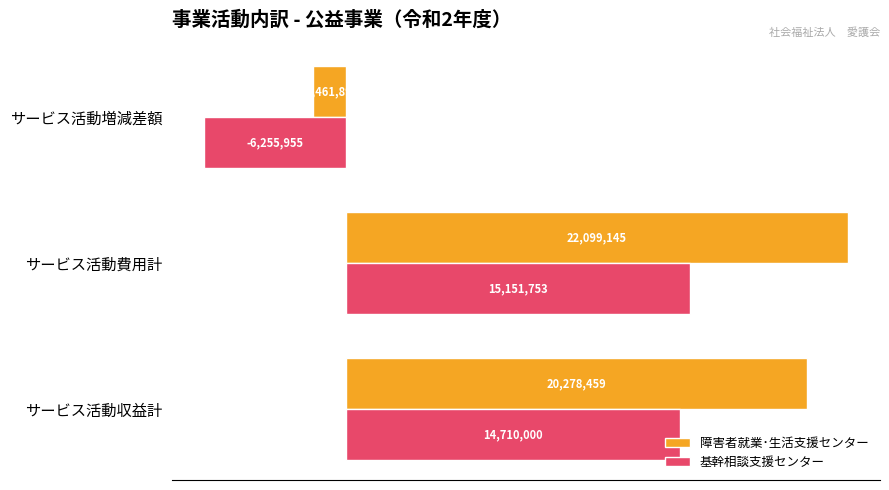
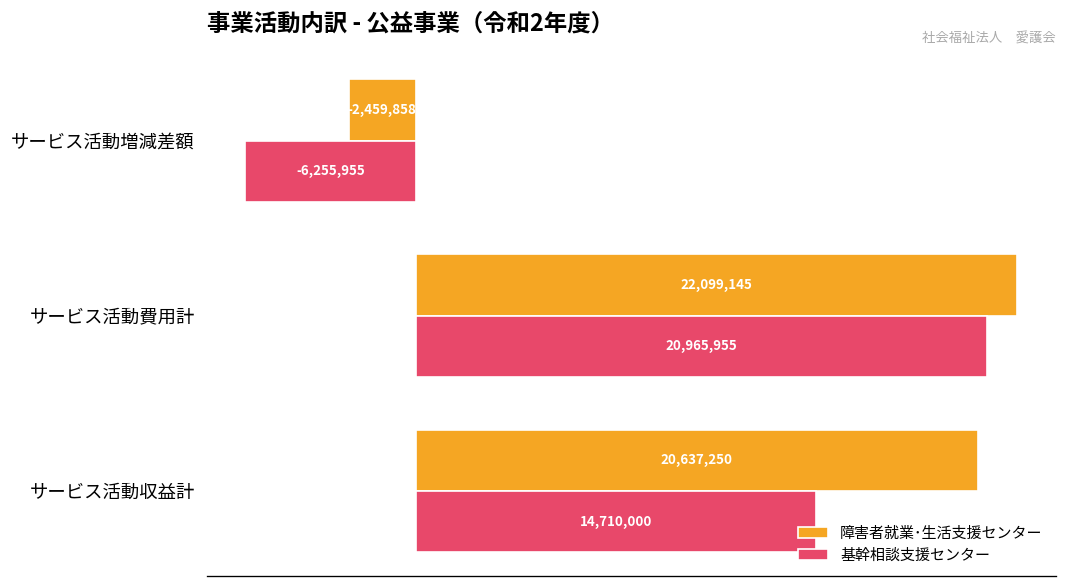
障害者就業･生活支援センター, サービス活動増減差額: -1,461,895 -> -2,459,858
基幹相談支援センター, サービス活動費用計: 15,151,753 -> 20,965,955
障害者就業･生活支援センター, サービス活動収益計: 20,278,459 -> 20,637,250
